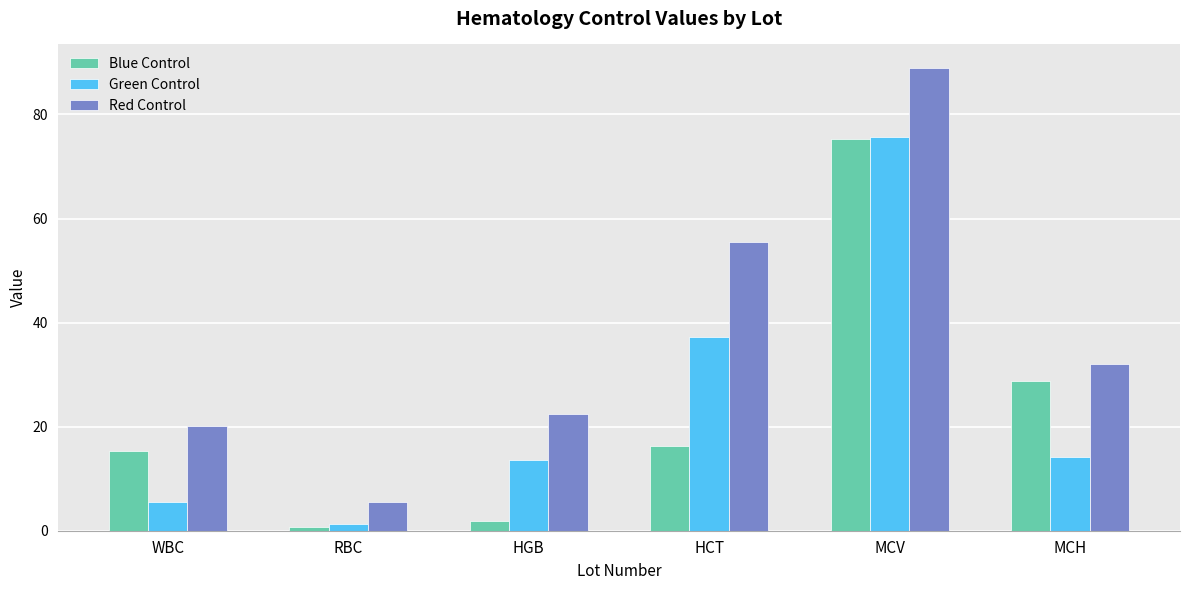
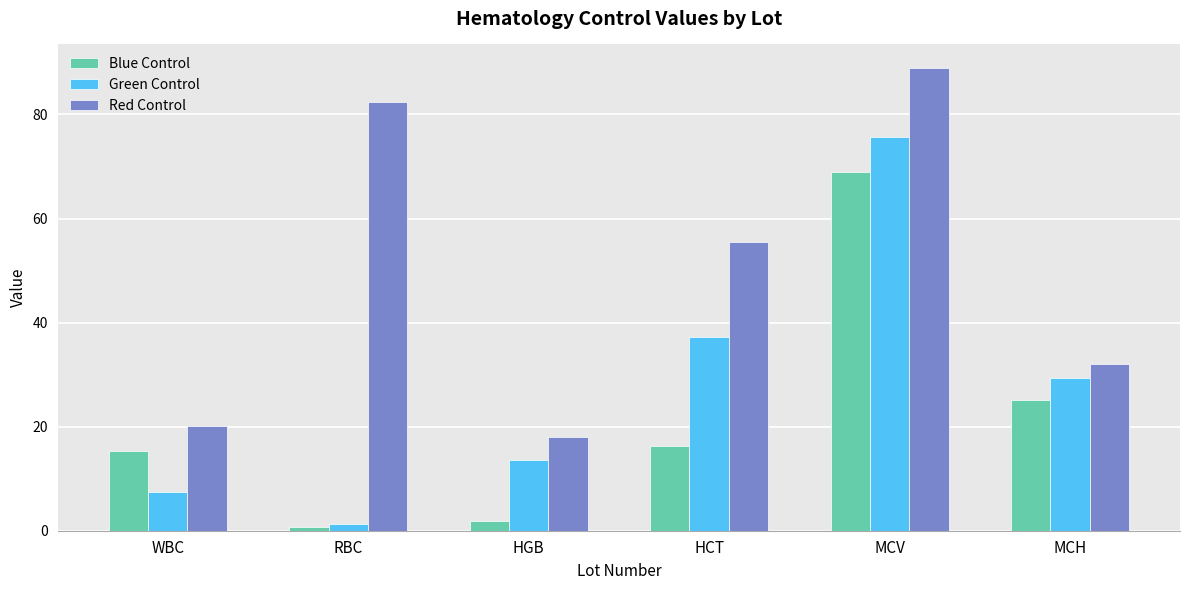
Green Control, WBC: 6 -> 7
Red Control, RBC: 6 -> 82
Red Control, HGB: 23 -> 18
Blue Control, MCV: 75 -> 69
Blue Control, MCH: 29 -> 25
Green Control, MCH: 14 -> 29
